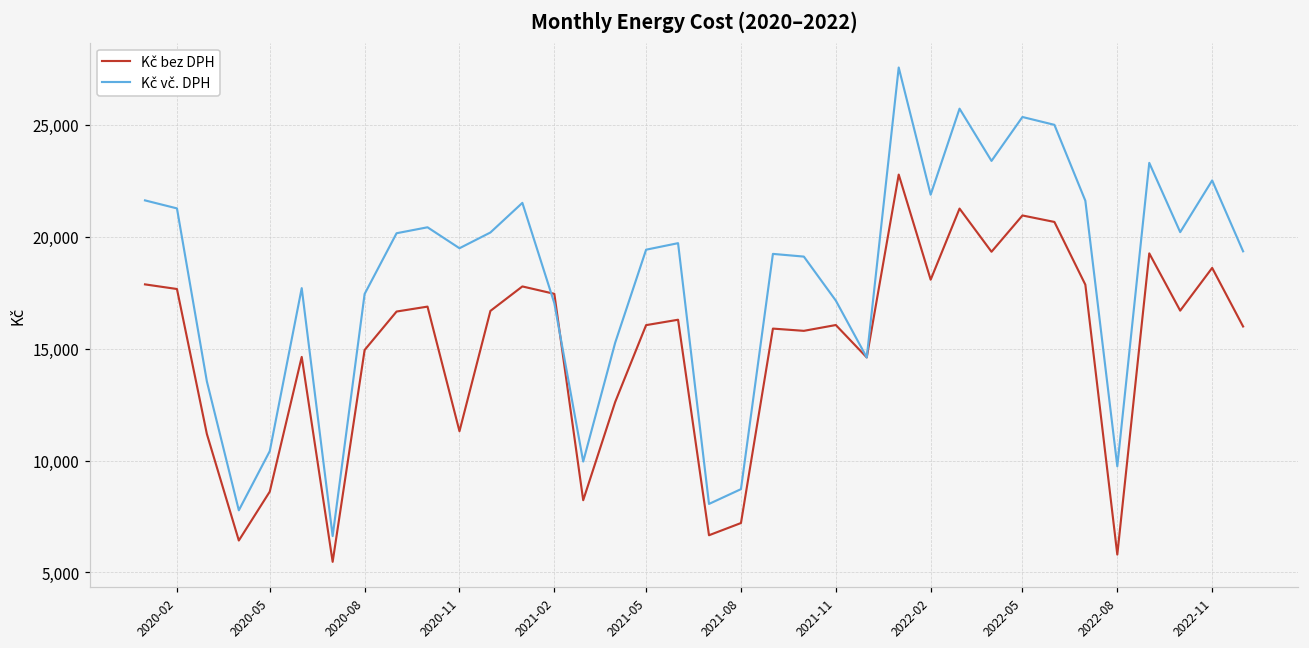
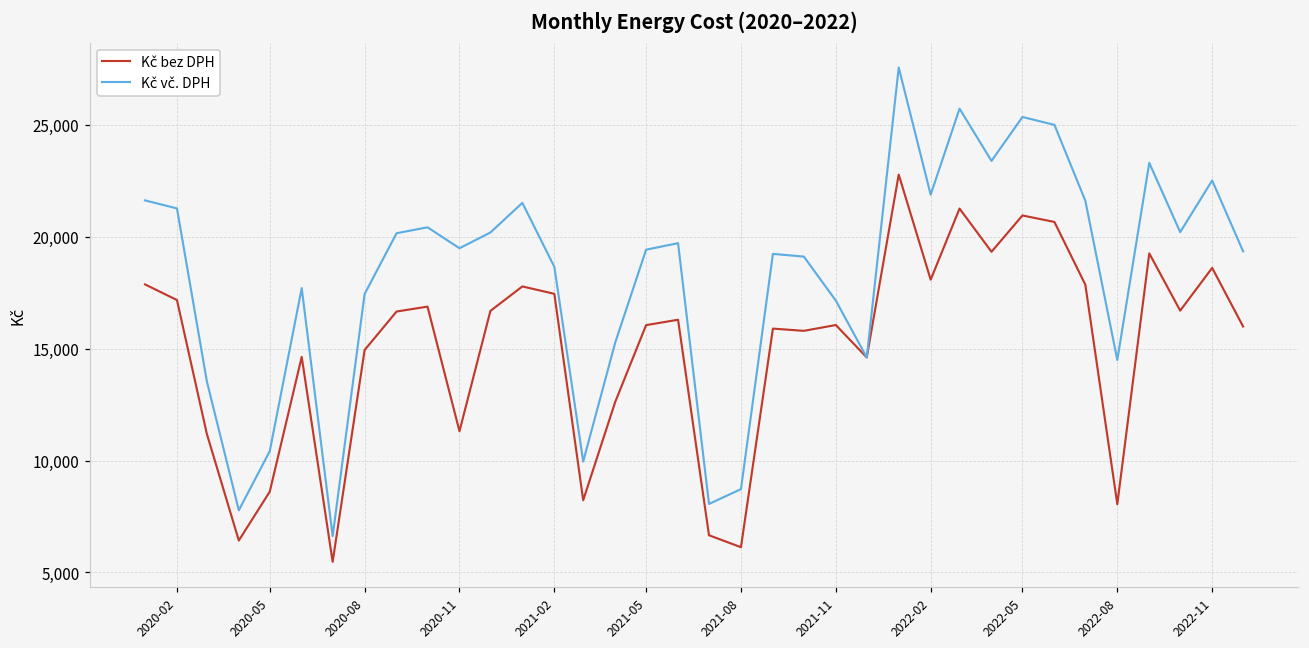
Kč bez DPH, 2020-02: 17,700 -> 17,200
Kč vč. DPH, 2021-02: 17,000 -> 18,700
Kč bez DPH, 2021-08: 7,200 -> 6,100
Kč bez DPH, 2022-08: 5,800 -> 8,000
Kč vč. DPH, 2022-08: 9,700 -> 14,500
